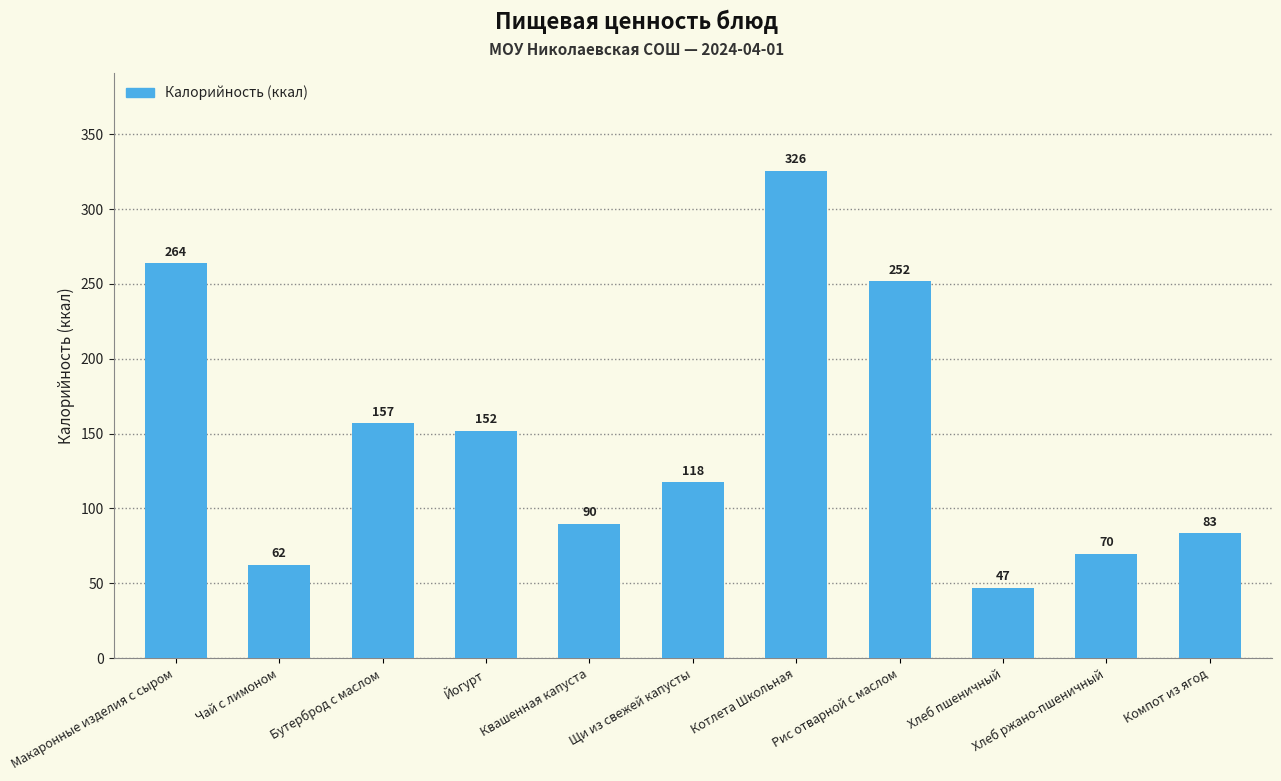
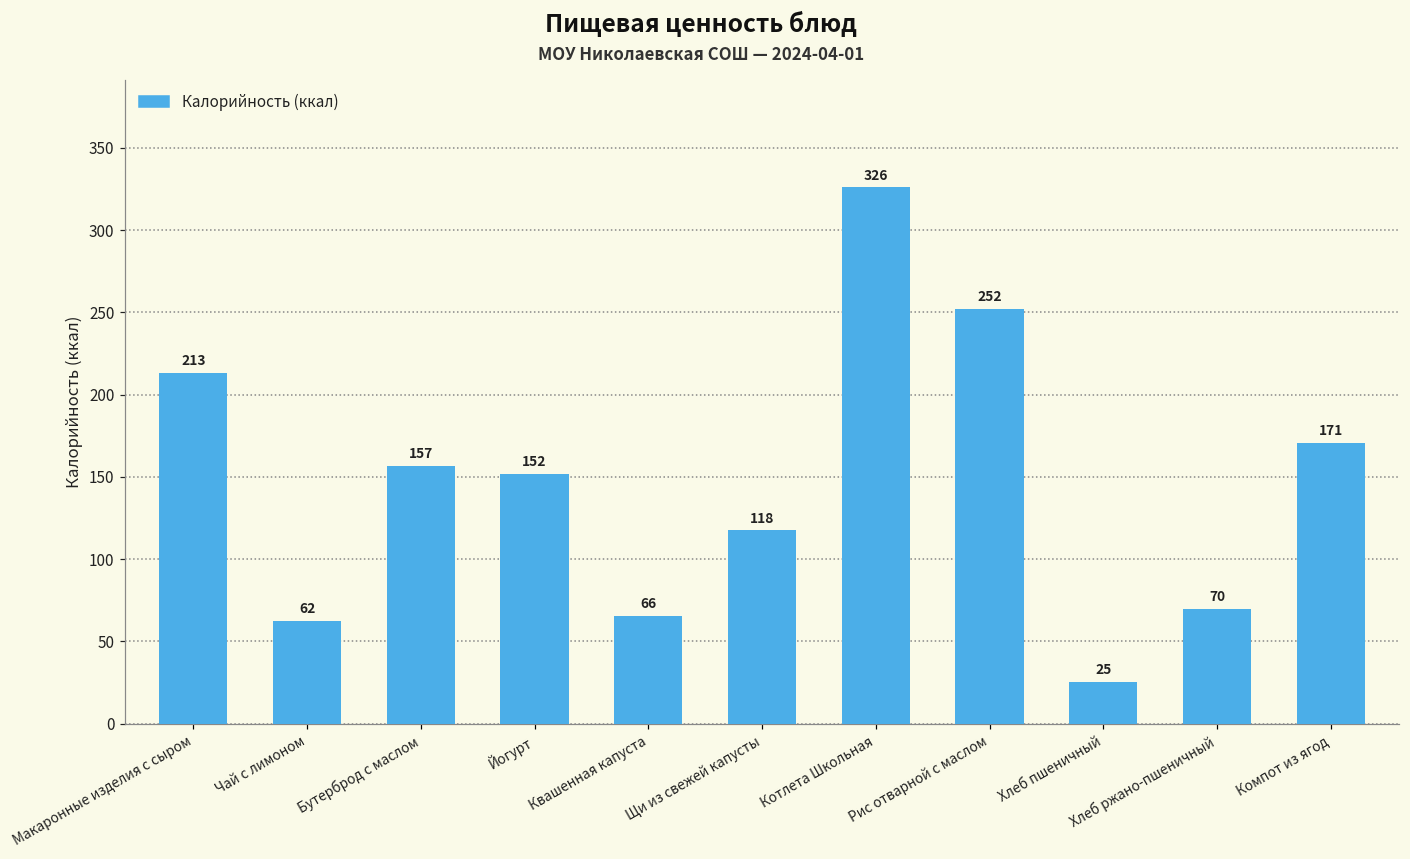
Макаронные изделия с сыром: 264 -> 213
Квашенная капуста: 90 -> 66
Хлеб пшеничный: 47 -> 25
Компот из ягод: 83 -> 171
